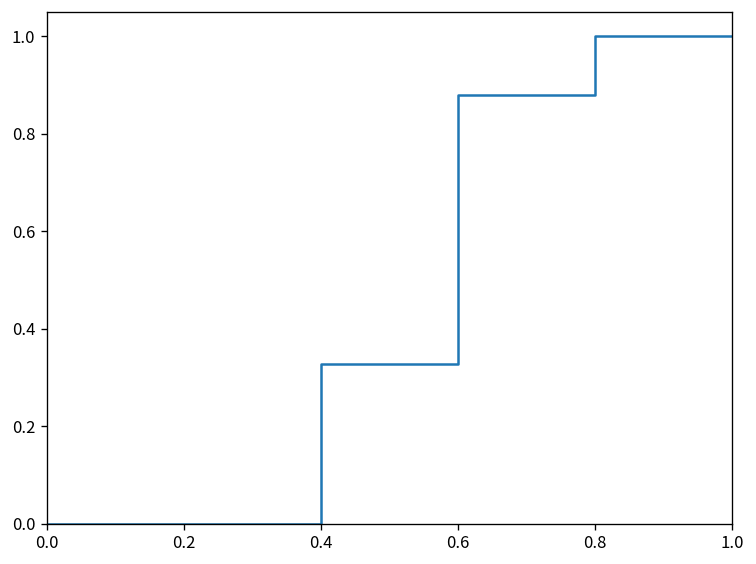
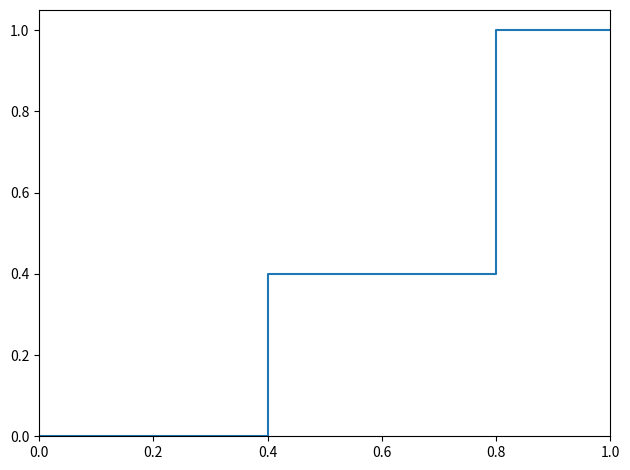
0.4: 0.33 -> 0.40
0.6: 0.88 -> 0.40
